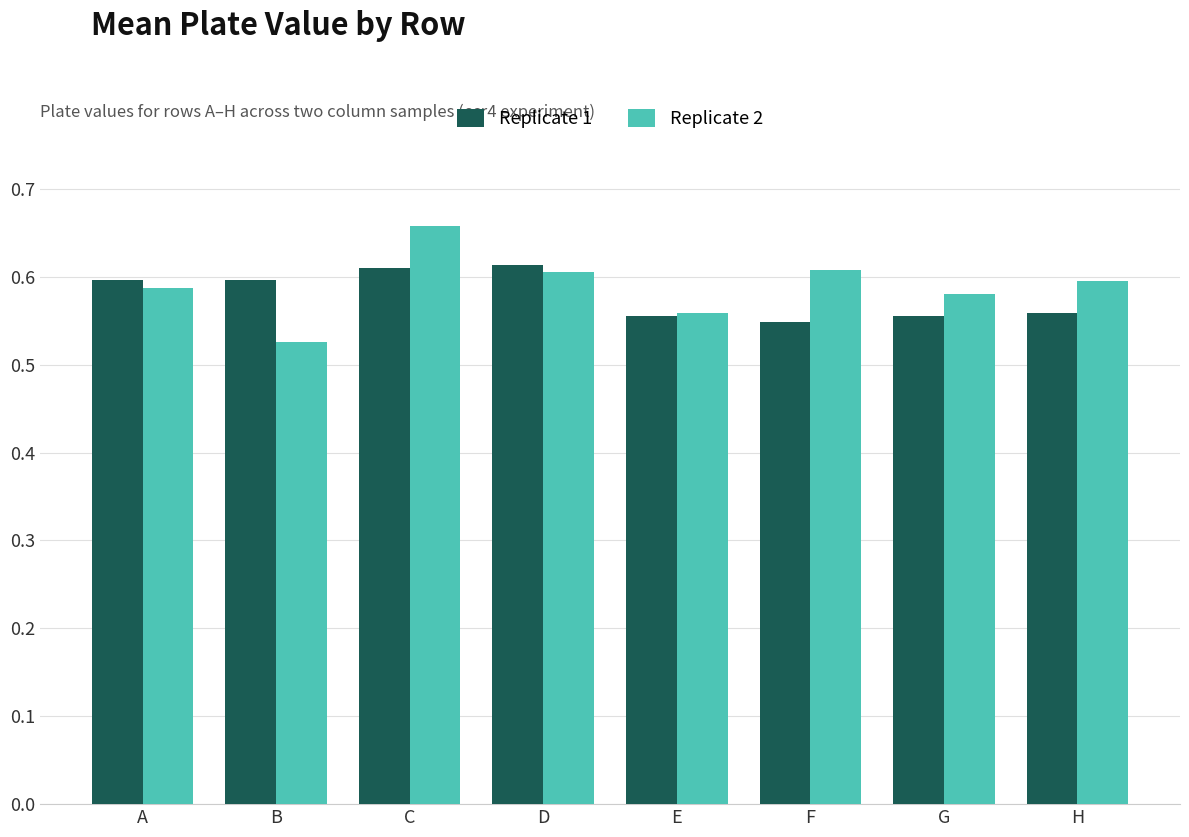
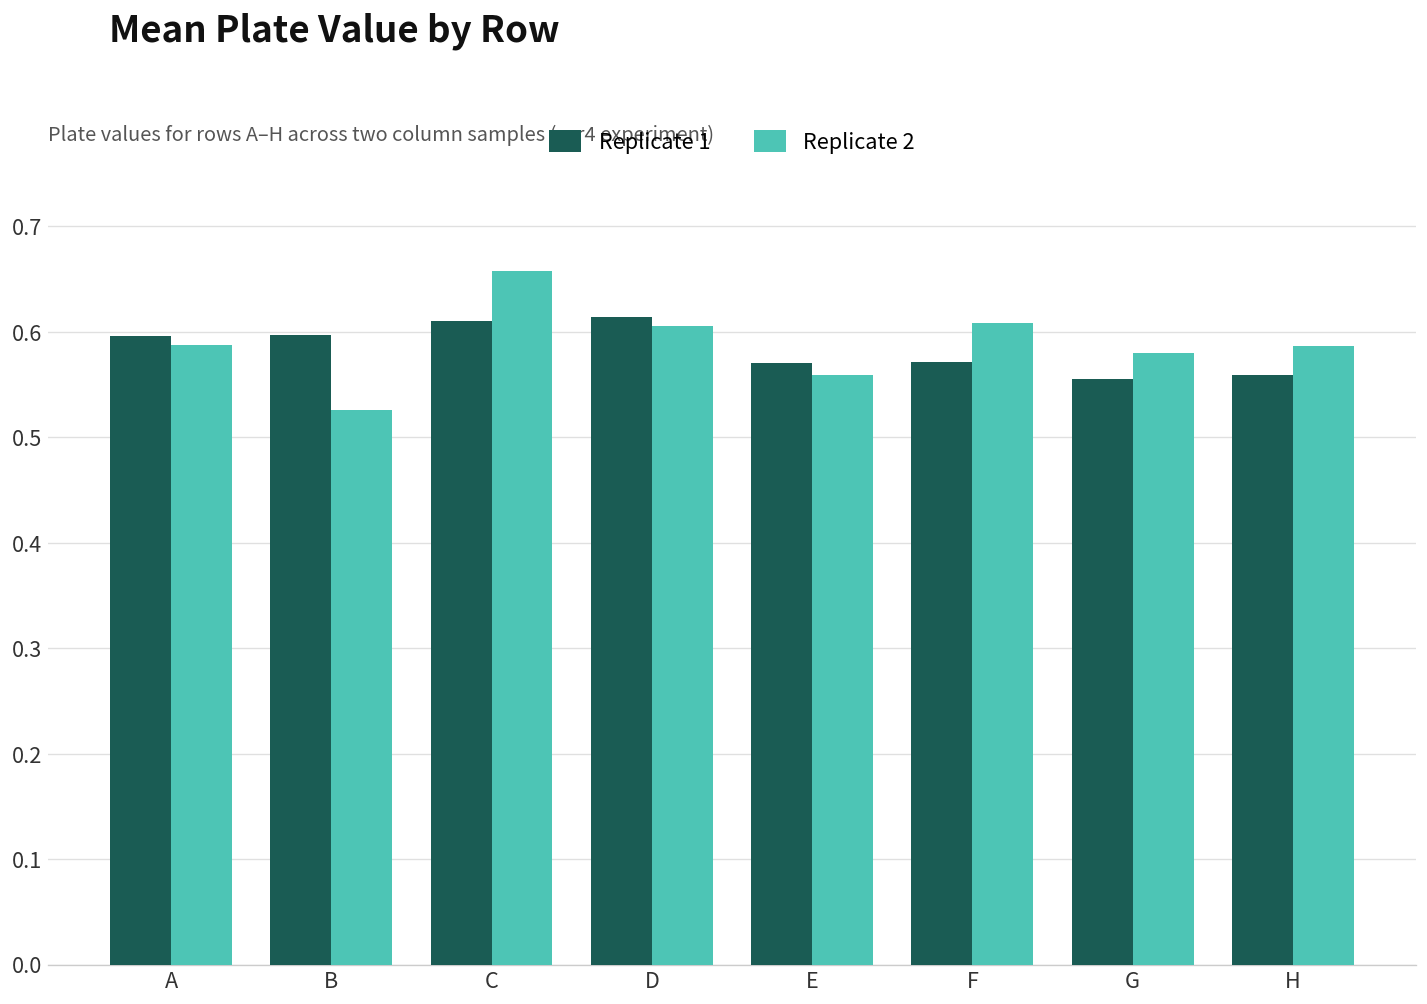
Replicate 1, E: 0.56 -> 0.57
Replicate 1, F: 0.55 -> 0.57
Replicate 2, H: 0.60 -> 0.59
